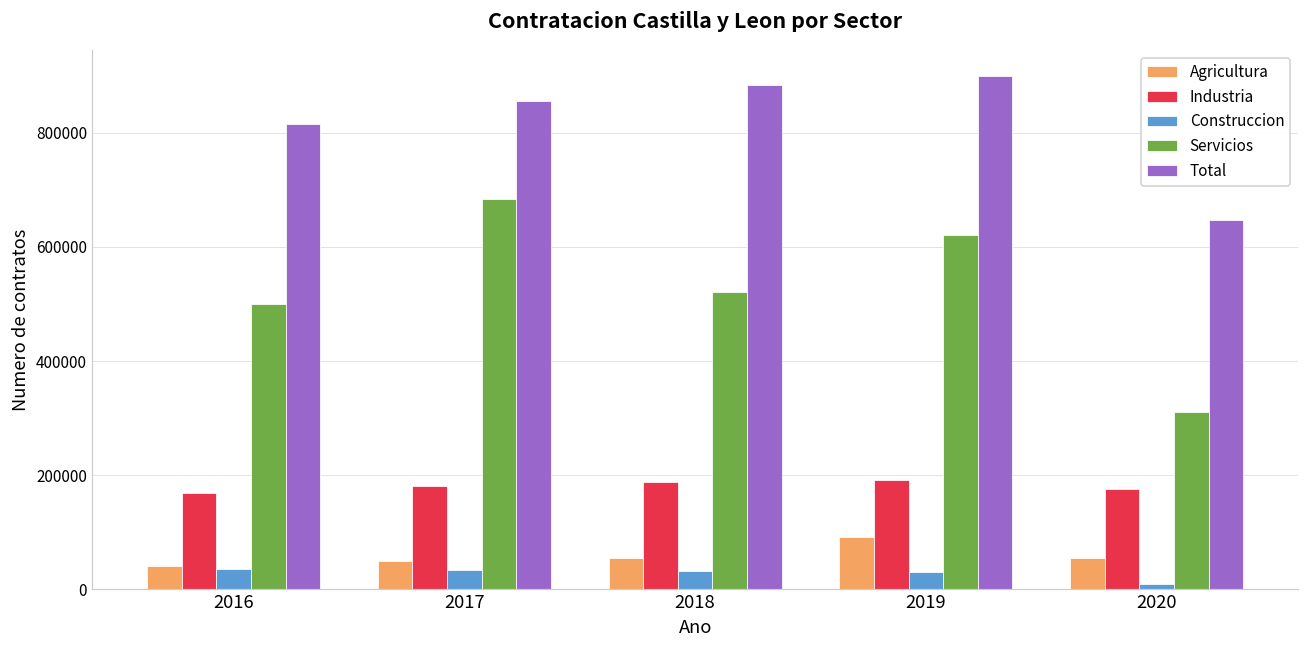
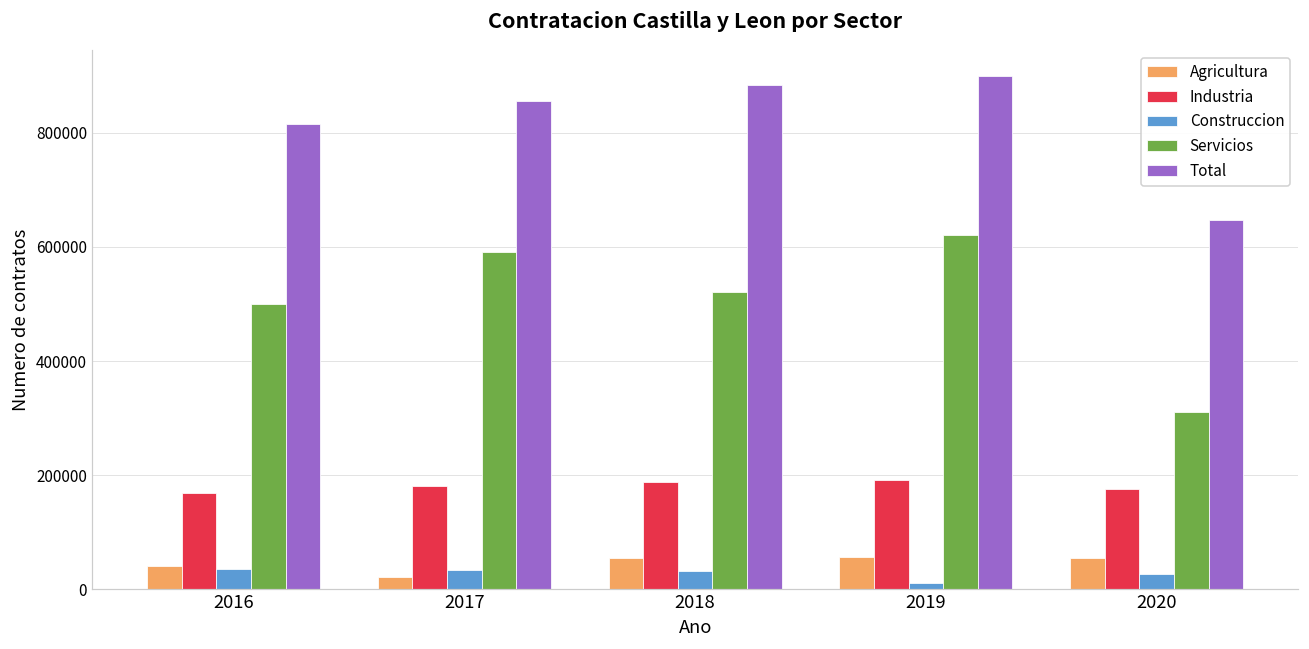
Agricultura, 2017: 50000 -> 20000
Servicios, 2017: 680000 -> 590000
Agricultura, 2019: 90000 -> 60000
Construccion, 2019: 30000 -> 10000
Construccion, 2020: 10000 -> 30000
